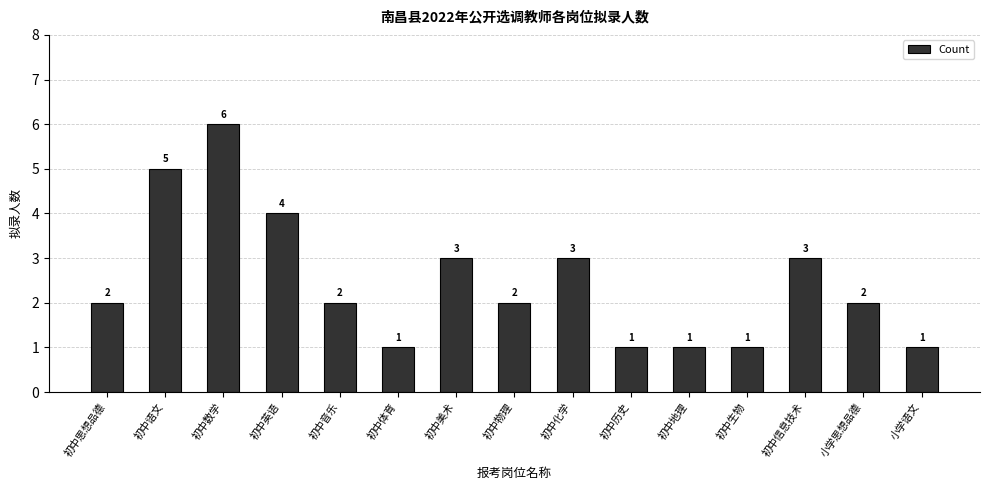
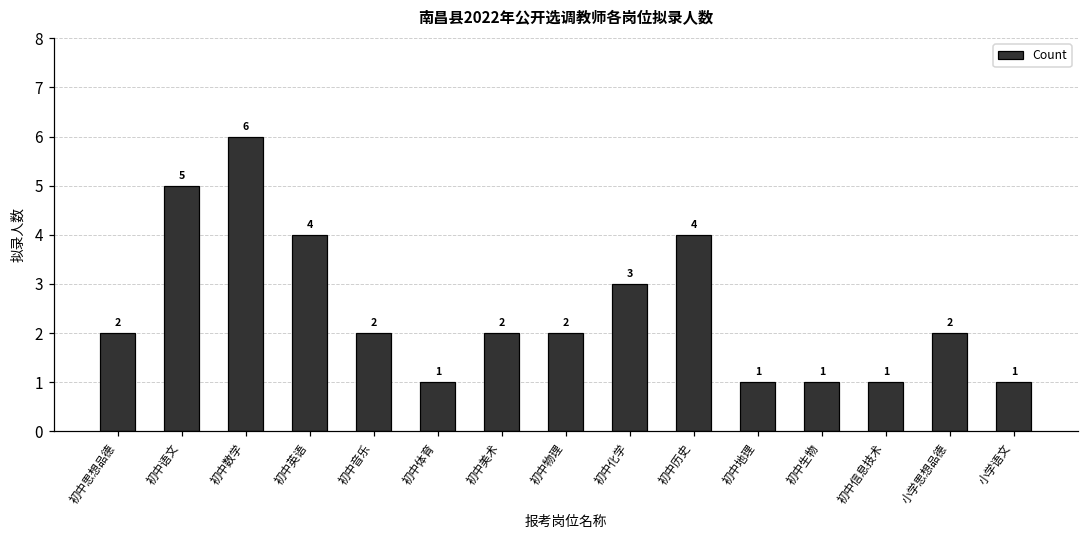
初中美术: 3 -> 2
初中历史: 1 -> 4
初中信息技术: 3 -> 1
